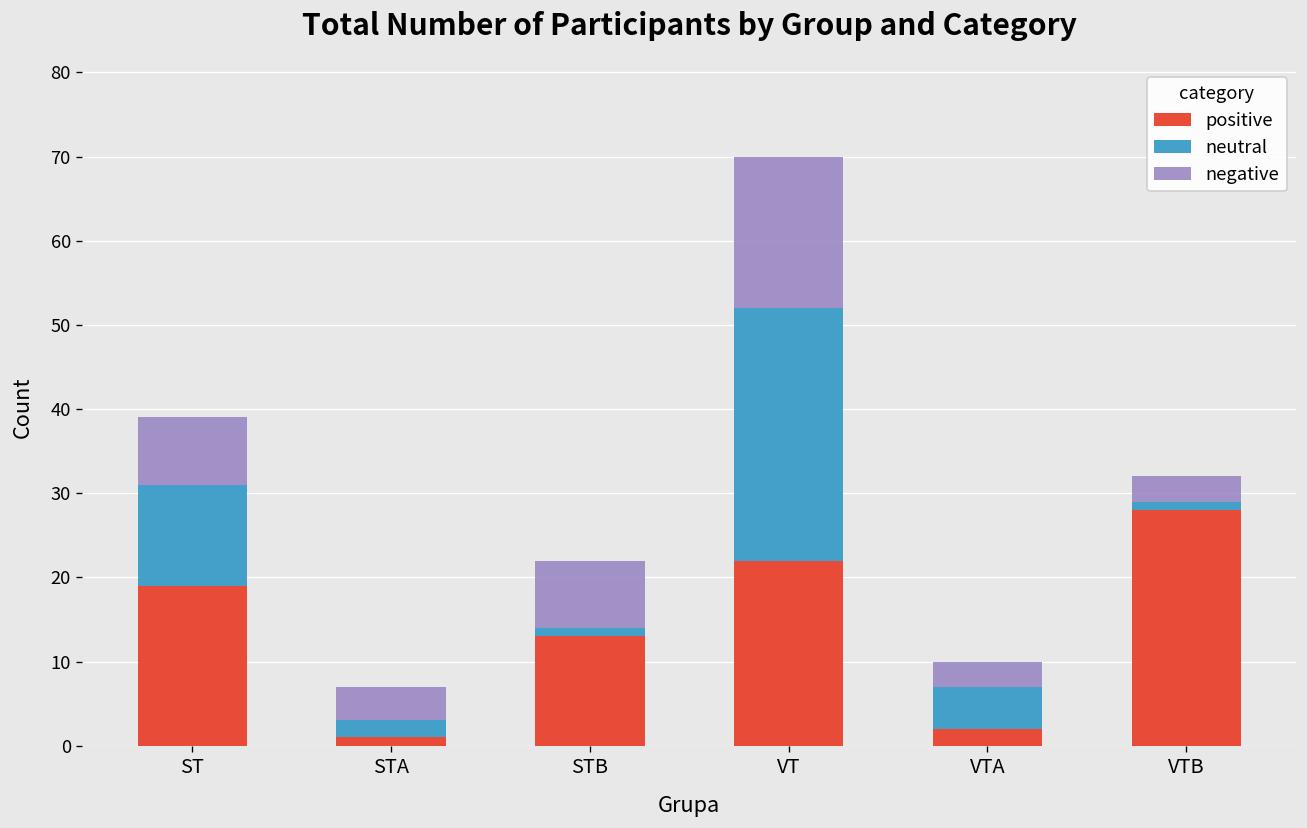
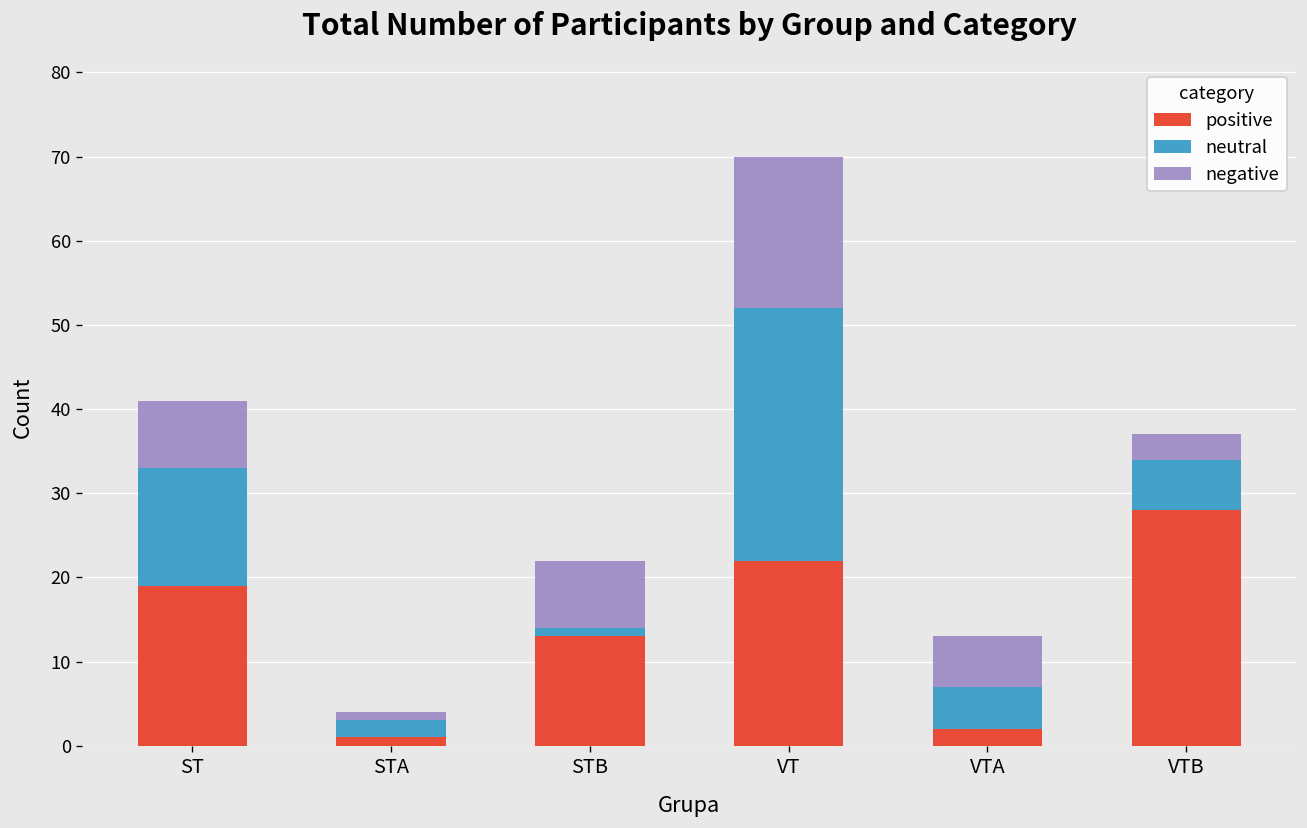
neutral, ST: 12 -> 14
negative, STA: 4 -> 1
negative, VTA: 3 -> 6
neutral, VTB: 1 -> 6
